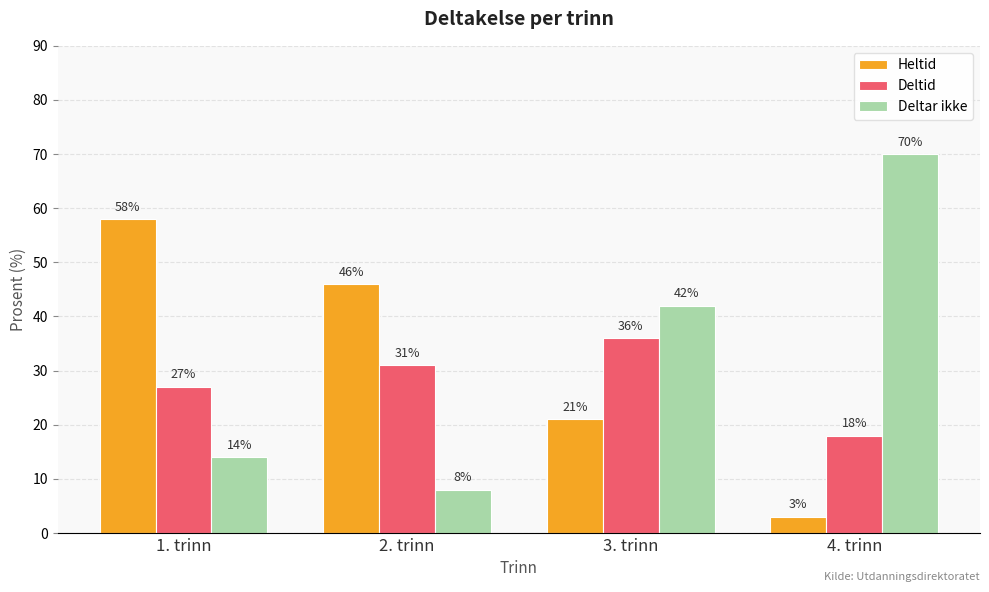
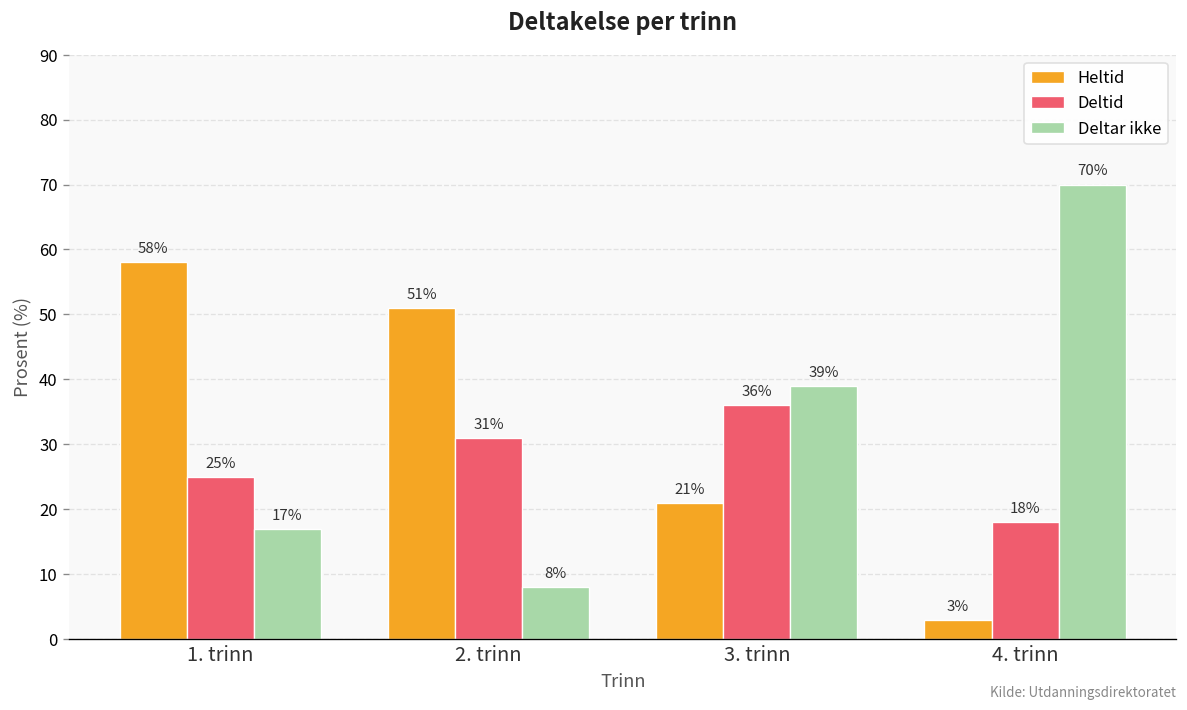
Deltid, 1. trinn: 27% -> 25%
Deltar ikke, 1. trinn: 14% -> 17%
Heltid, 2. trinn: 46% -> 51%
Deltar ikke, 3. trinn: 42% -> 39%
